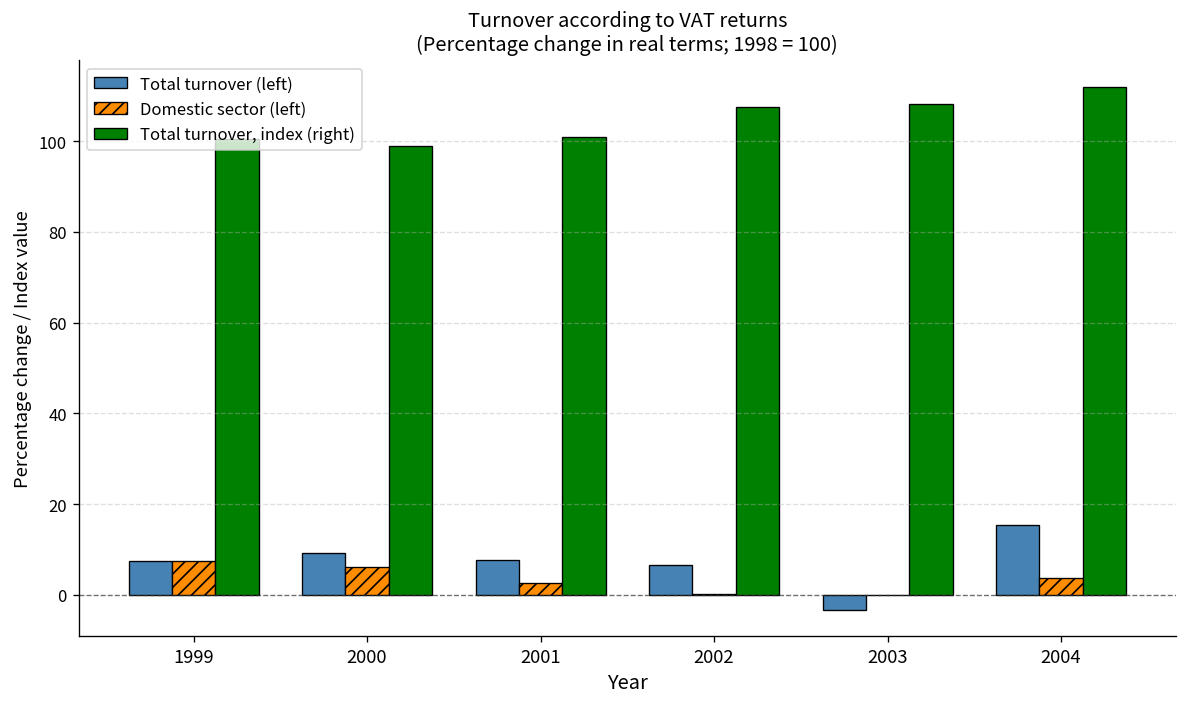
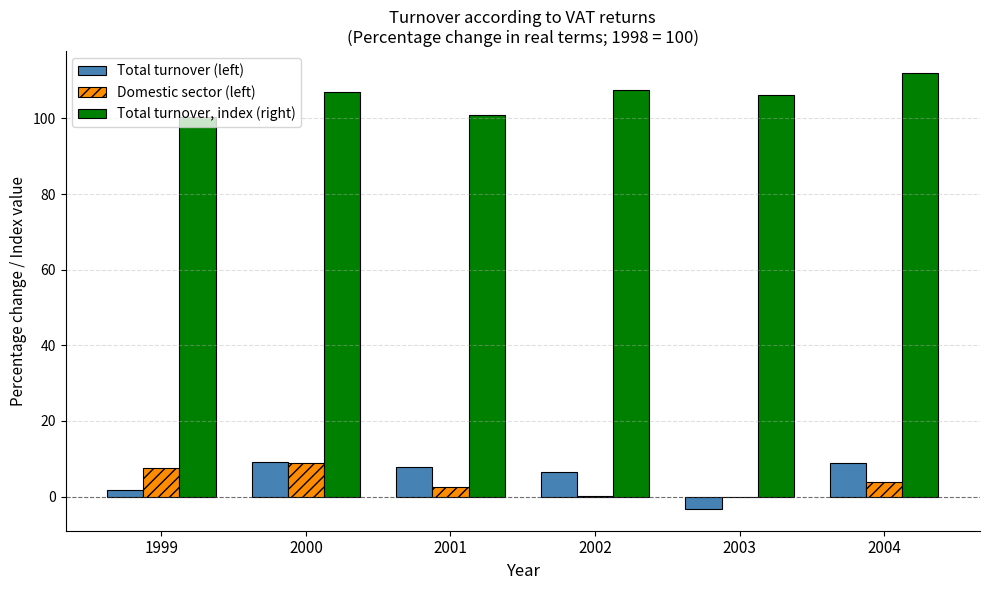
Total turnover (left), 1999: 7 -> 2
Domestic sector (left), 2000: 6 -> 9
Total turnover, index (right), 2000: 99 -> 107
Total turnover, index (right), 2003: 108 -> 106
Total turnover (left), 2004: 15 -> 9
